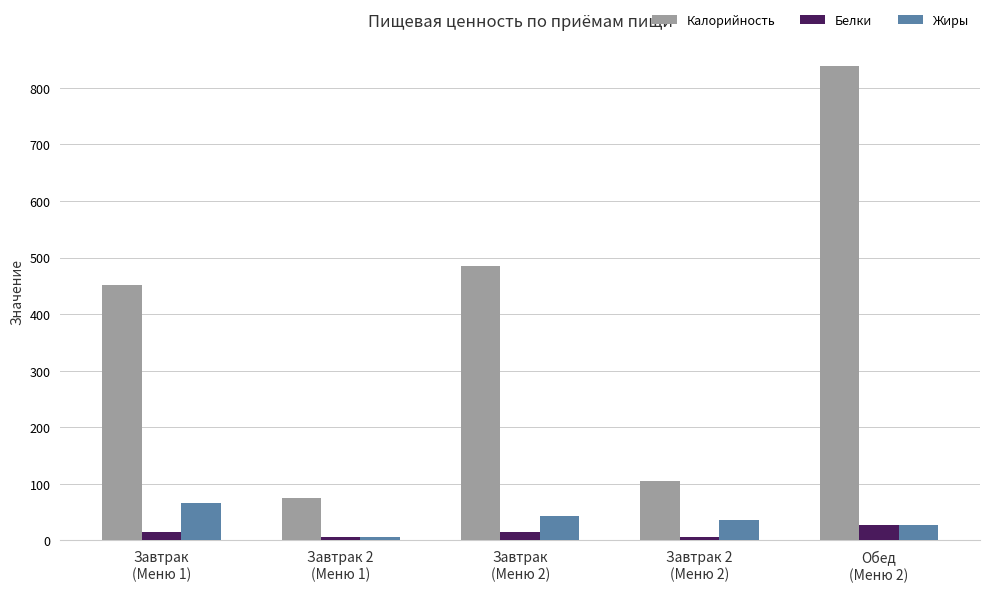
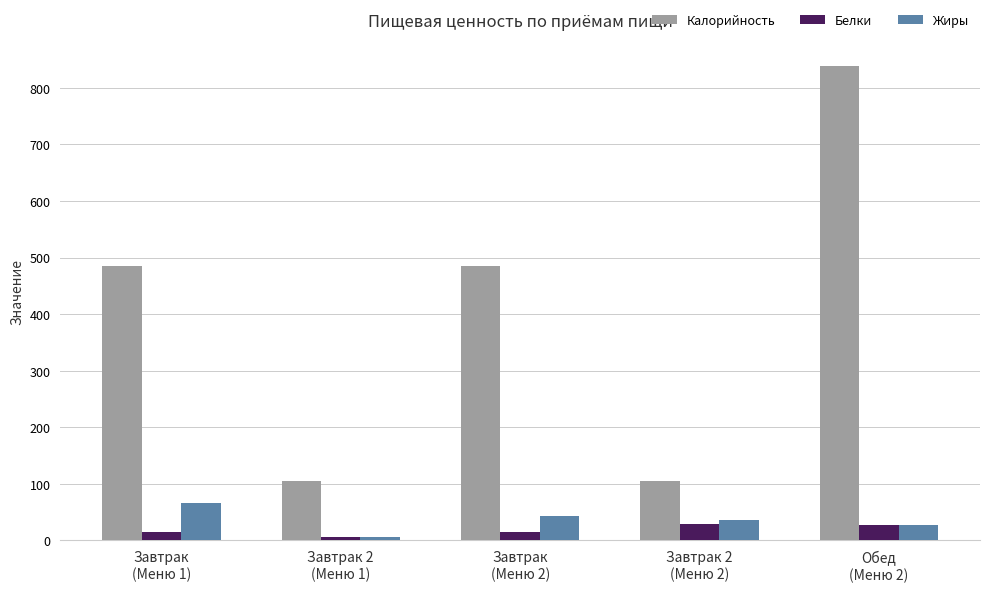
Калорийность, Завтрак (Меню 1): 450 -> 480
Калорийность, Завтрак 2 (Меню 1): 70 -> 100
Белки, Завтрак 2 (Меню 2): 10 -> 30
